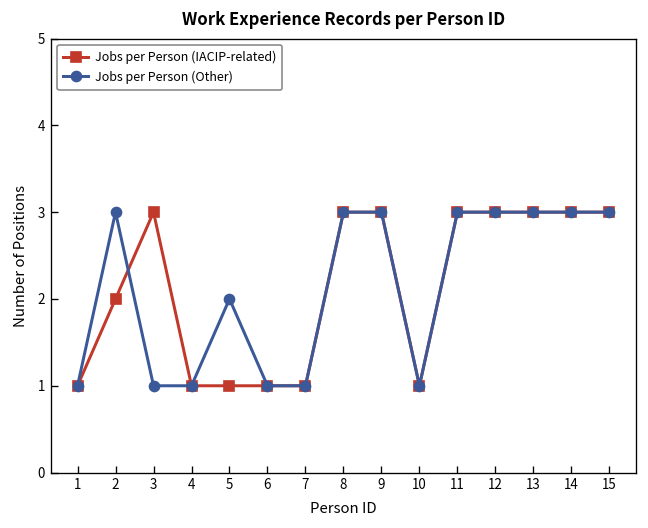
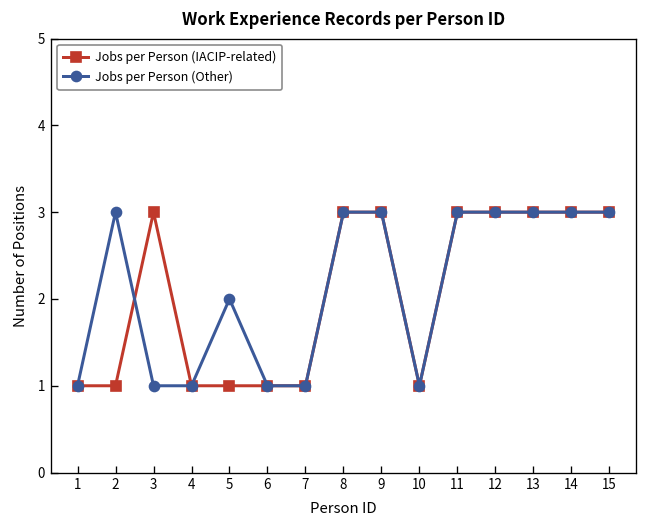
Jobs per Person (IACIP-related), 2: 2 -> 1
